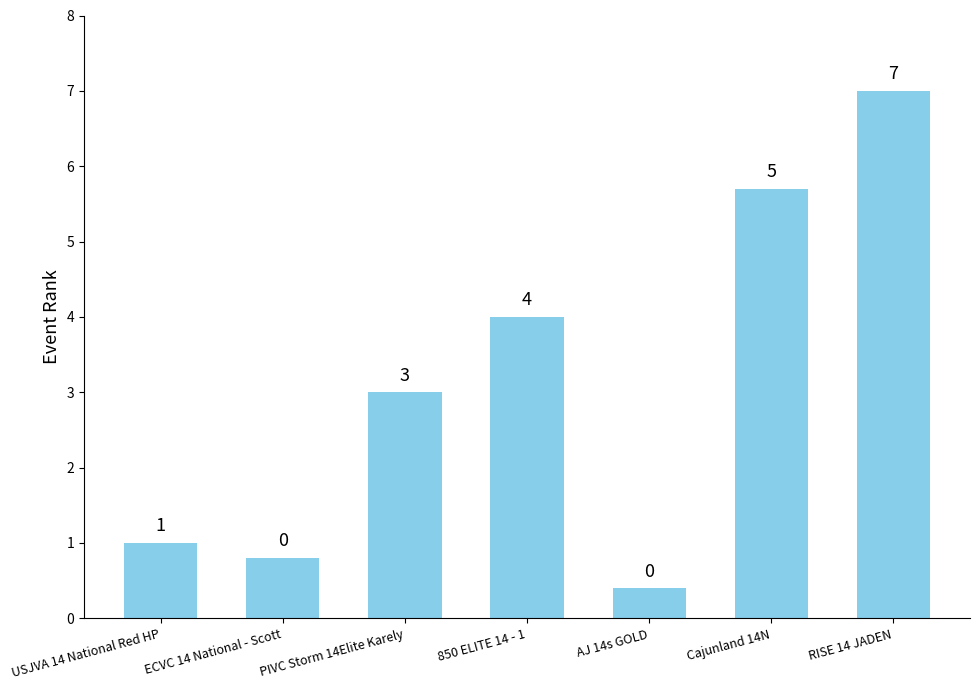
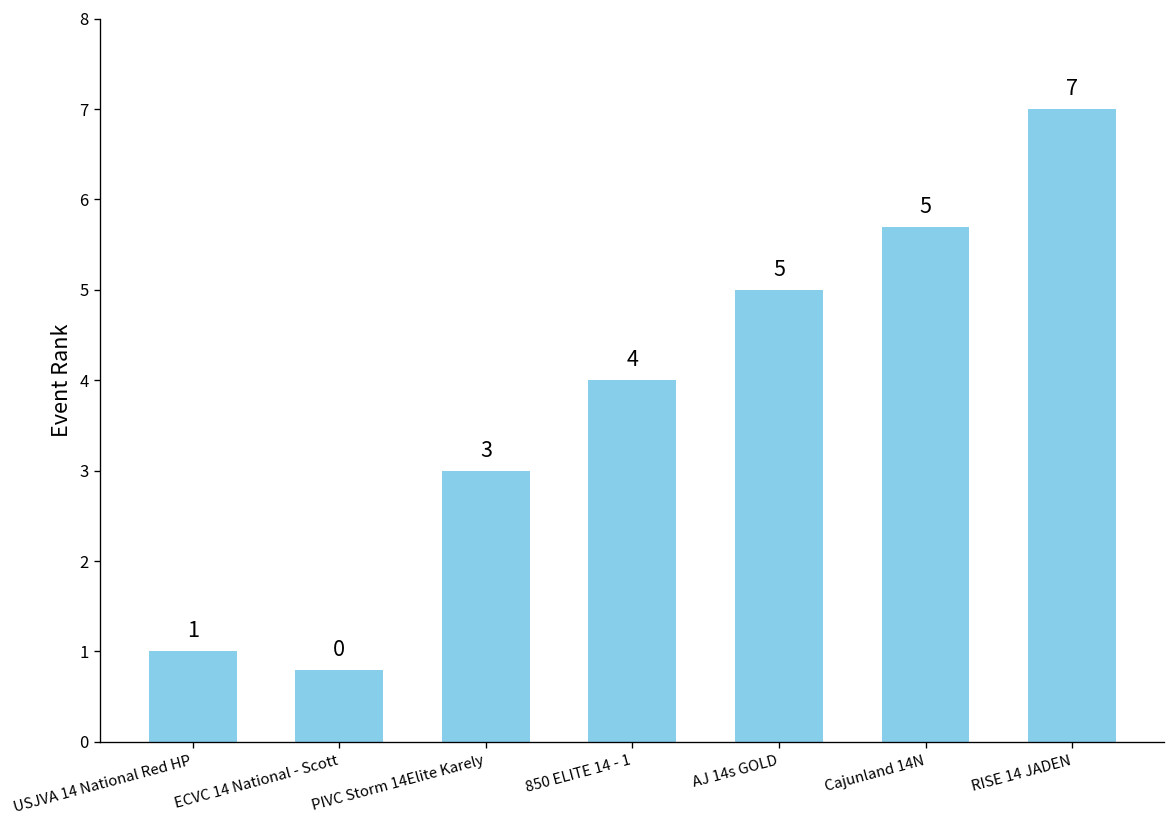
AJ 14s GOLD: 0 -> 5
